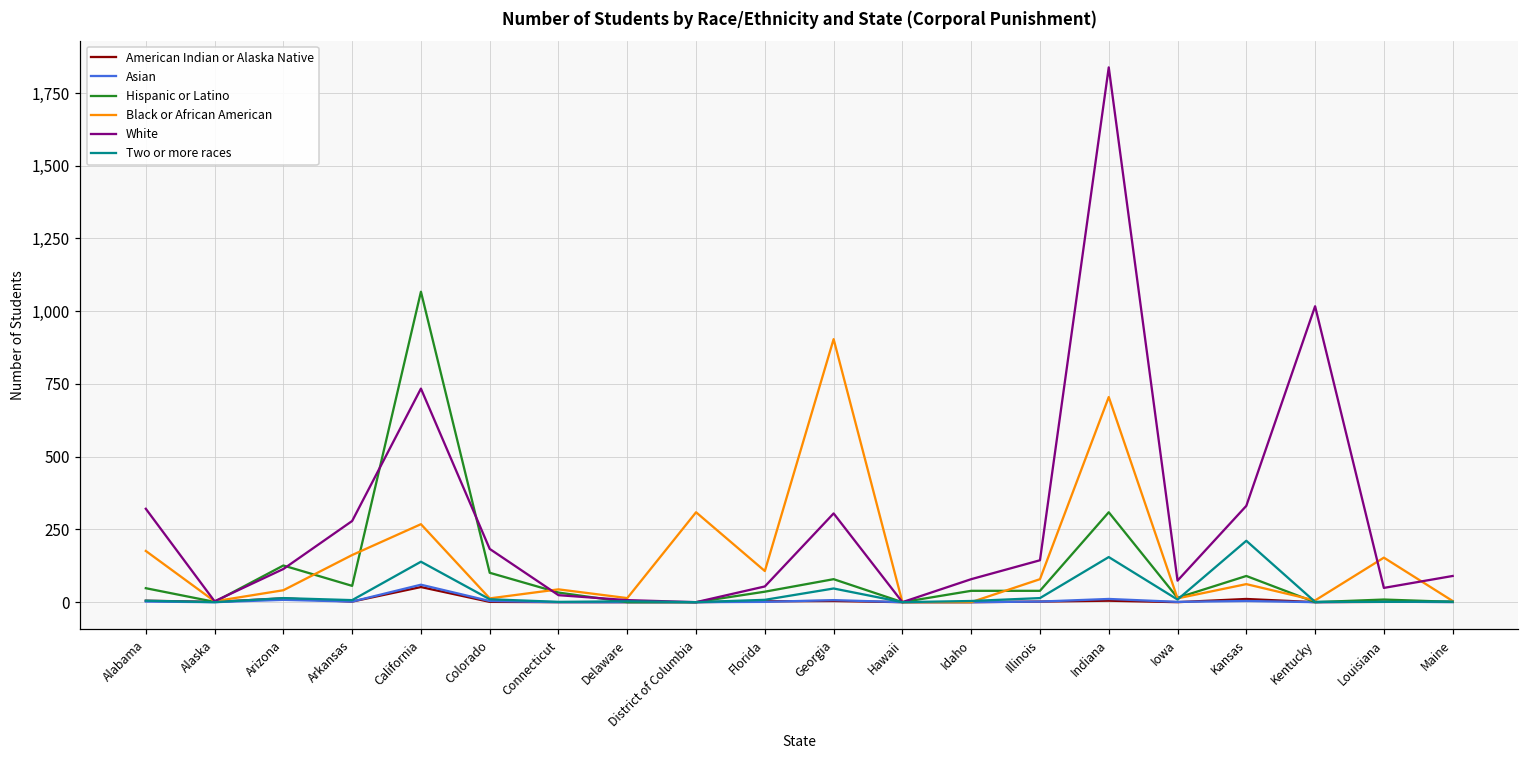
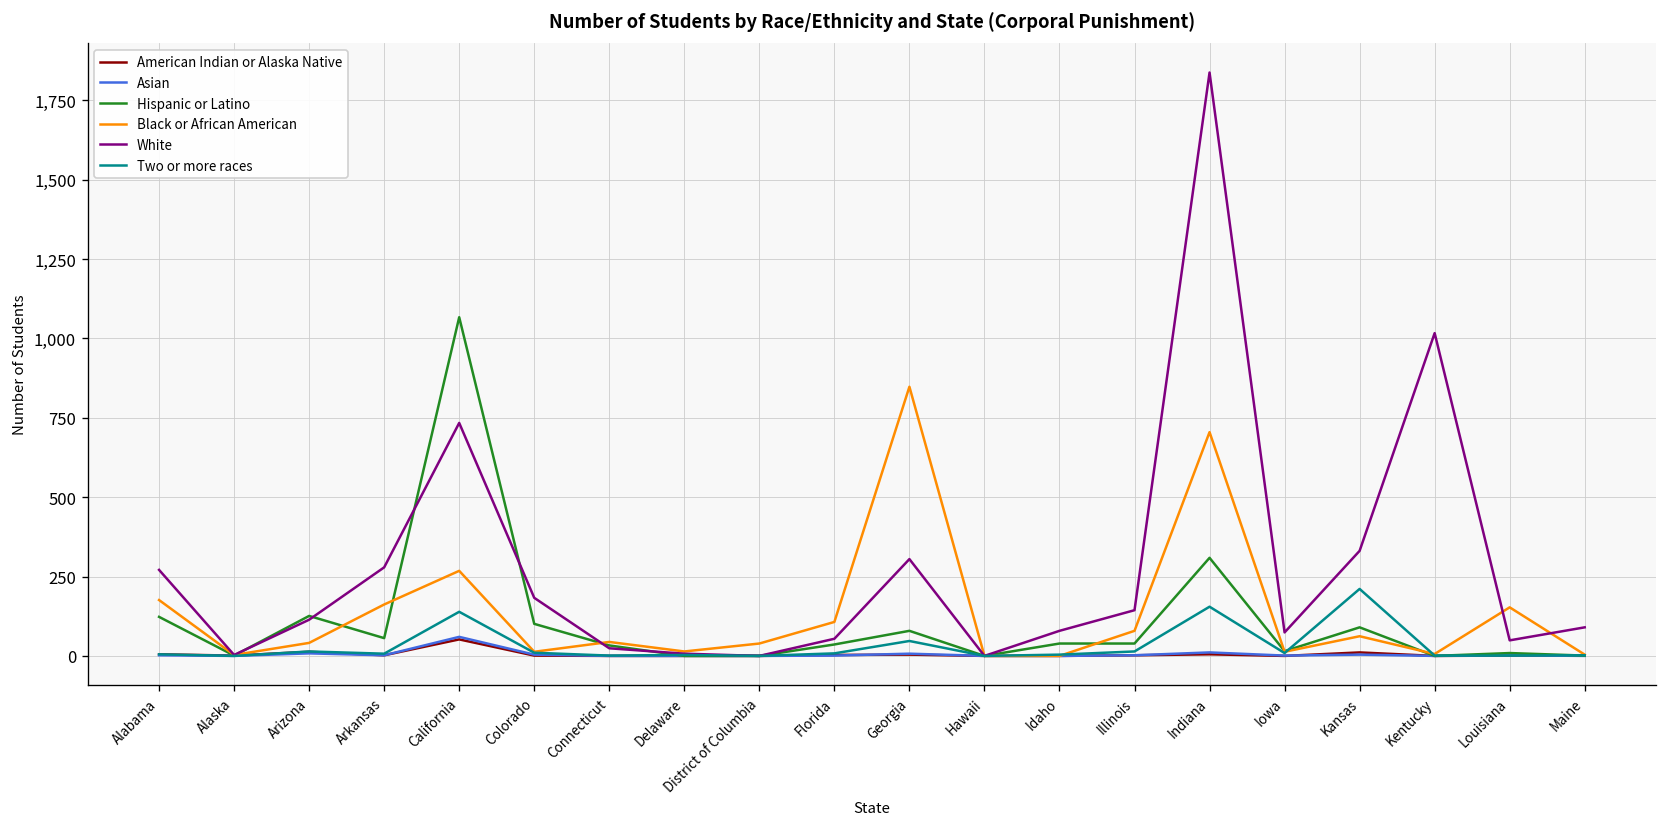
Hispanic or Latino, Alabama: 50 -> 120
White, Alabama: 320 -> 270
Black or African American, District of Columbia: 310 -> 40
Black or African American, Georgia: 900 -> 850
